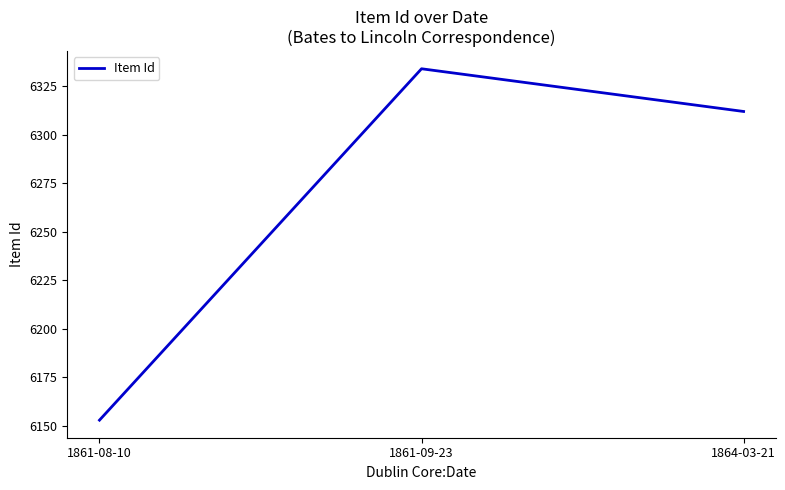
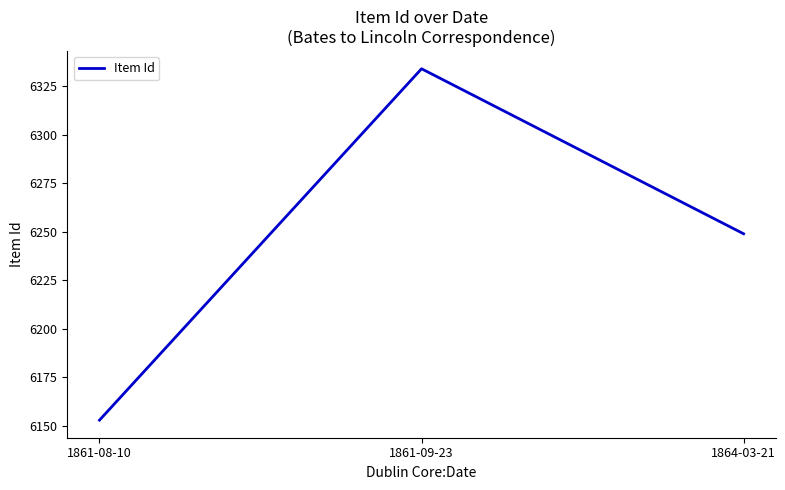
1864-03-21: 6312 -> 6249
